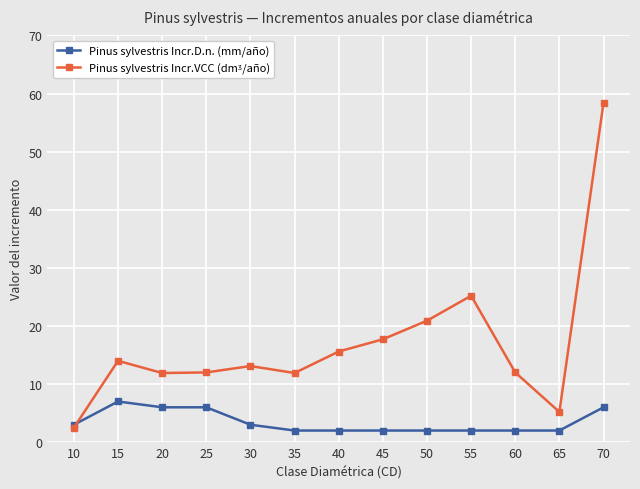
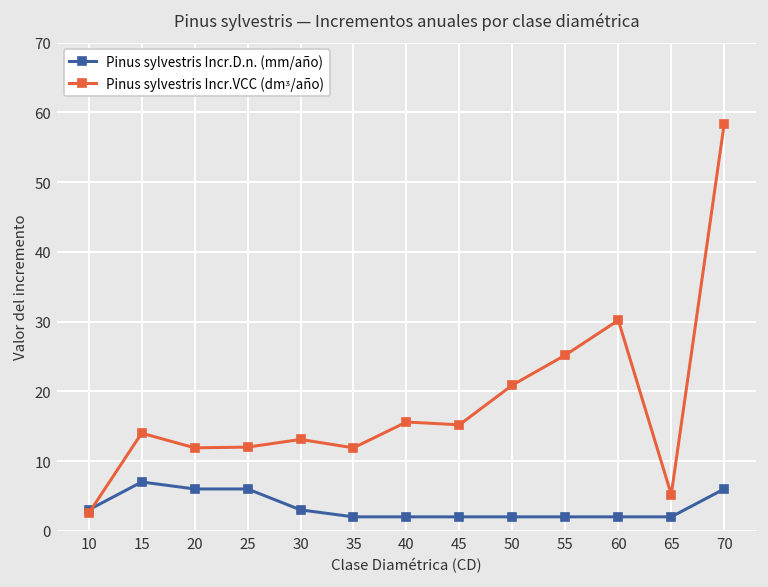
Pinus sylvestris Incr.VCC (dmᶾ/año), 45: 18 -> 15
Pinus sylvestris Incr.VCC (dmᶾ/año), 60: 12 -> 30
